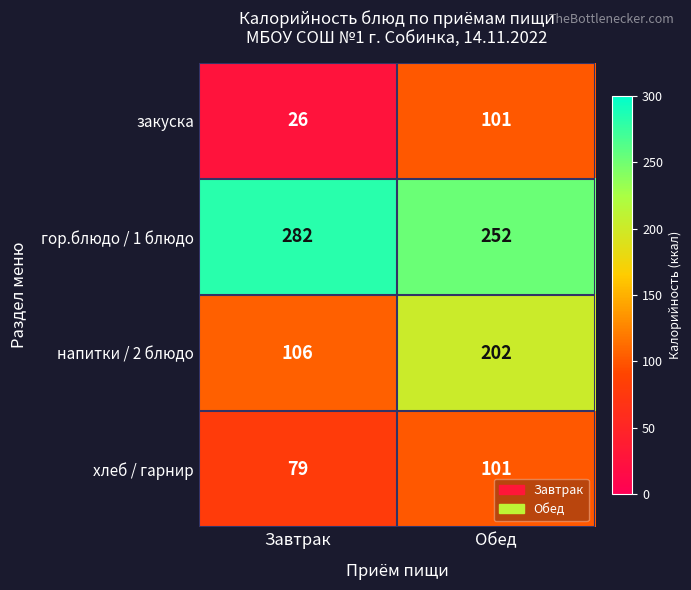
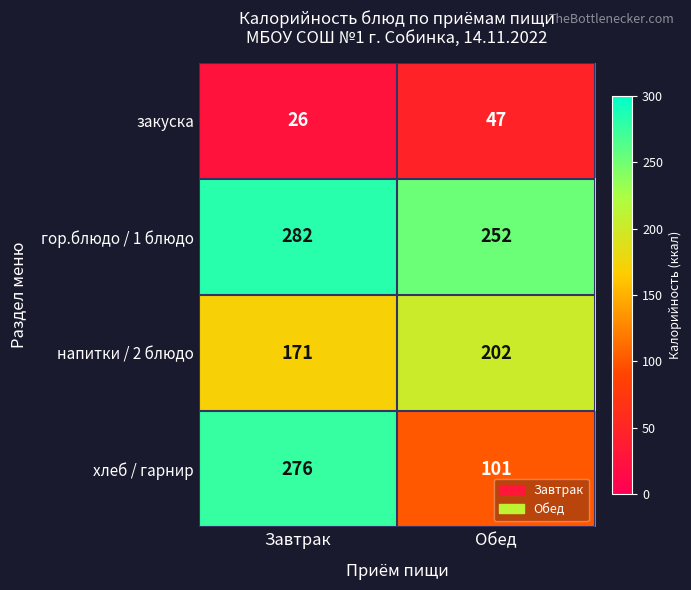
закуска, Обед: 101 -> 47
напитки / 2 блюдо, Завтрак: 106 -> 171
хлеб / гарнир, Завтрак: 79 -> 276
